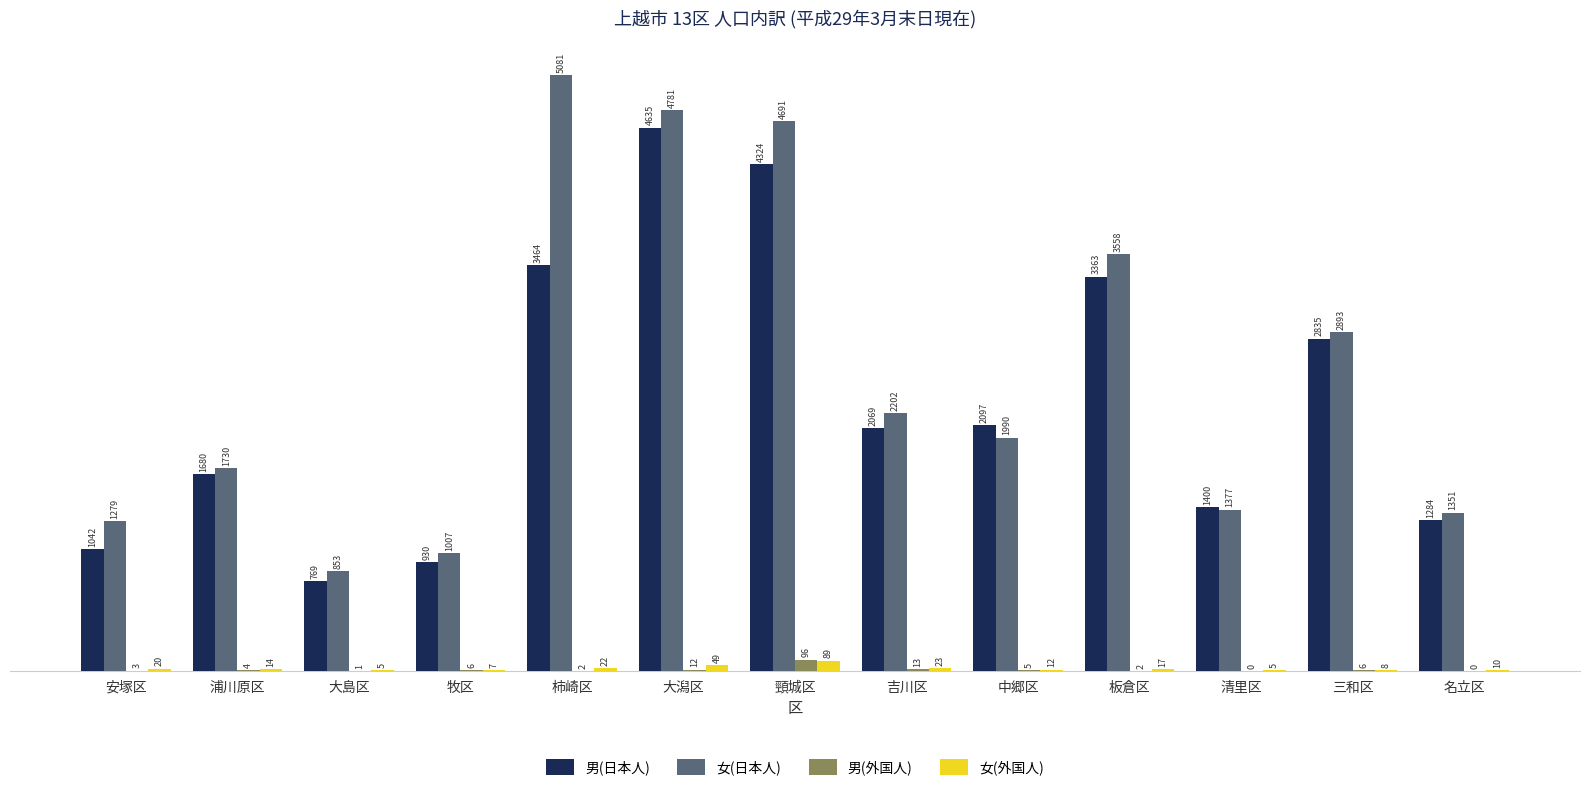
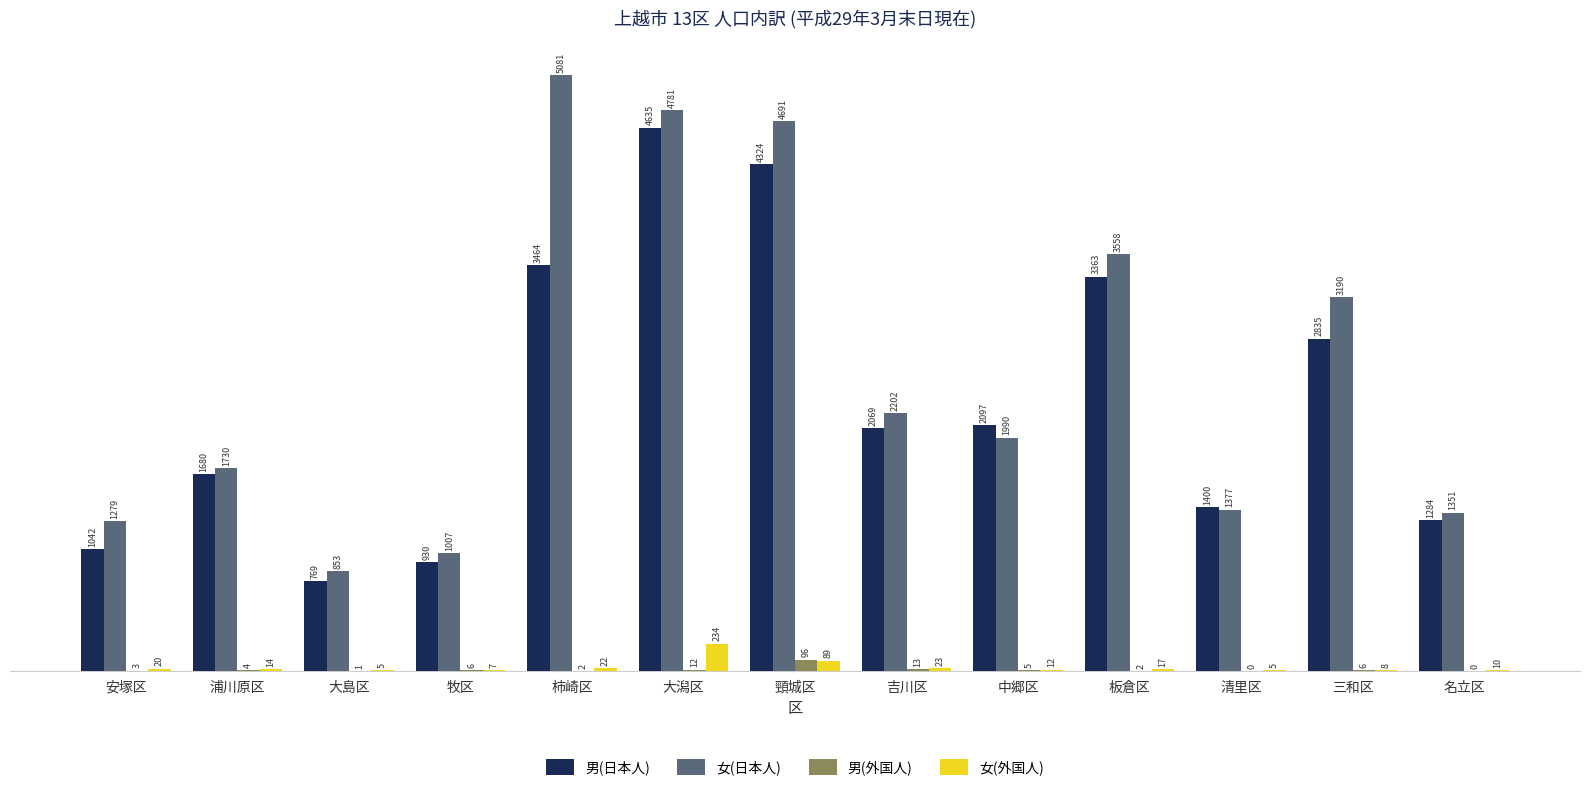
女(外国人), 大潟区: 49 -> 234
女(日本人), 三和区: 2893 -> 3190
